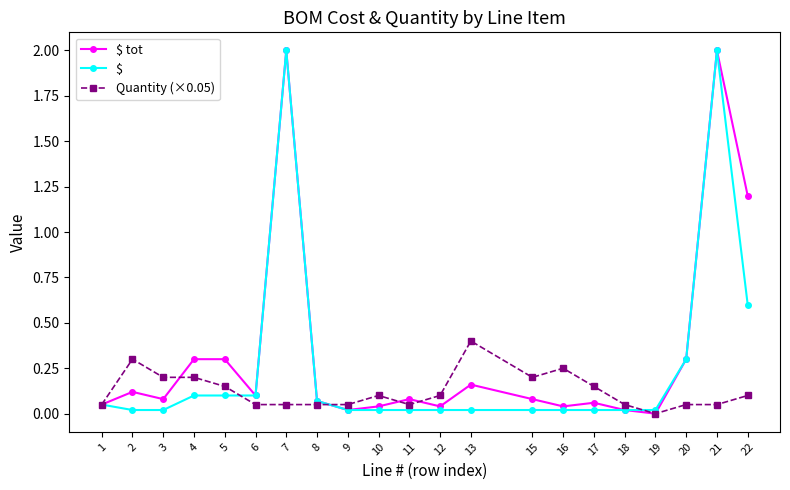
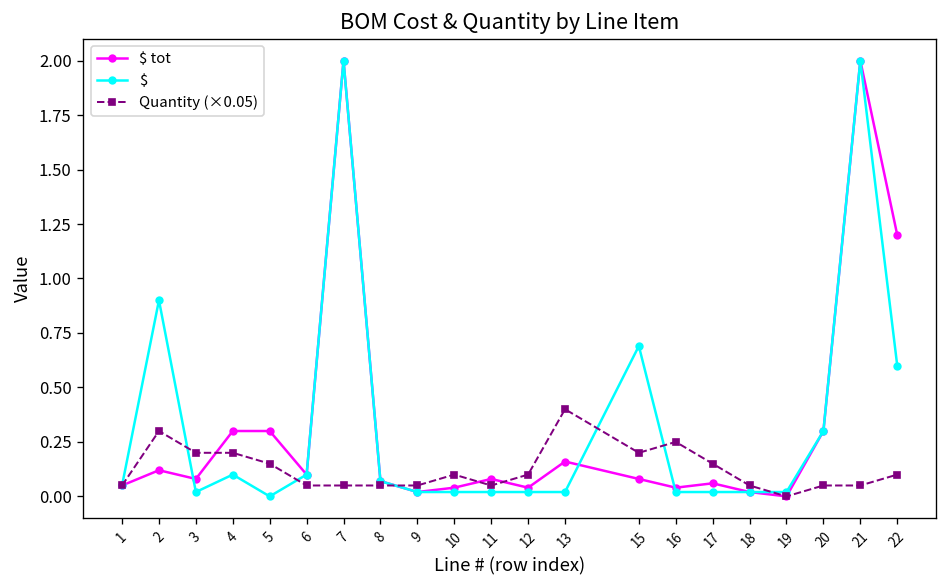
$, 2: 0.02 -> 0.90
$, 5: 0.1 -> 0.0
$, 15: 0.02 -> 0.69
